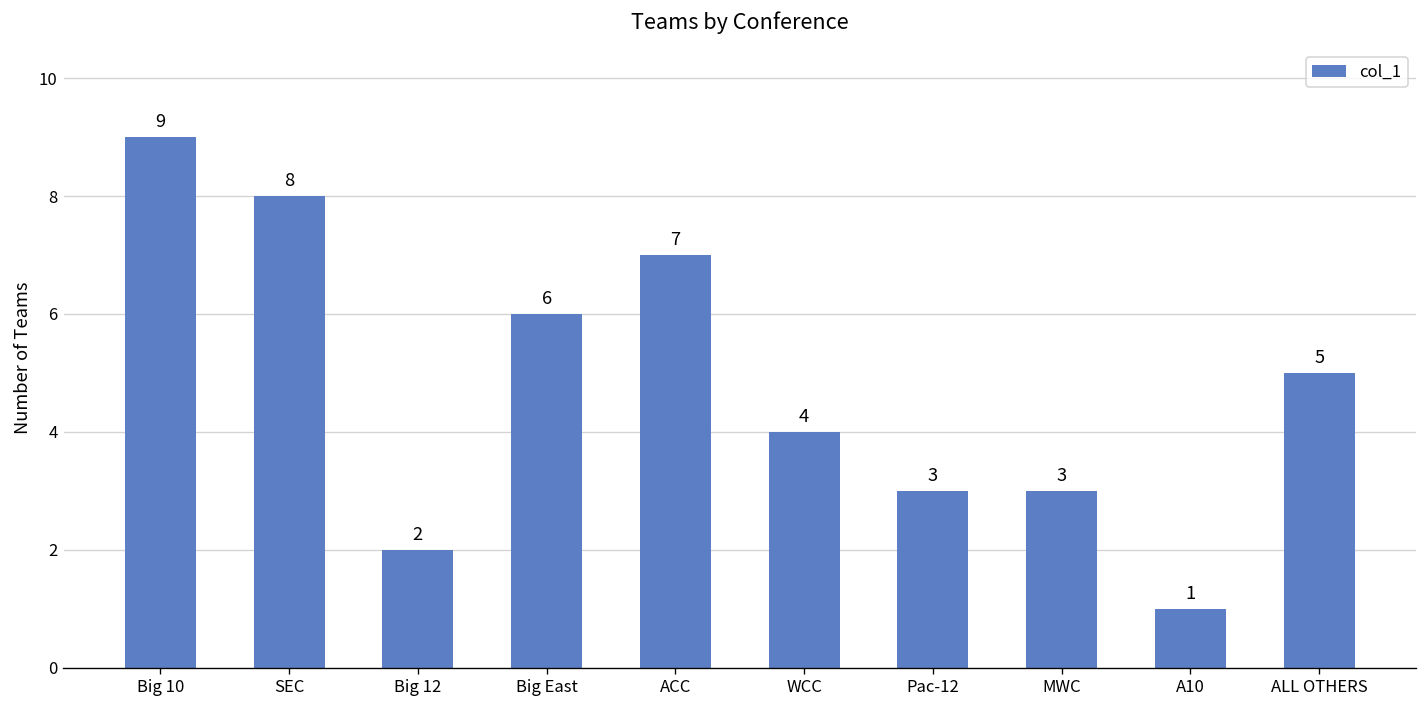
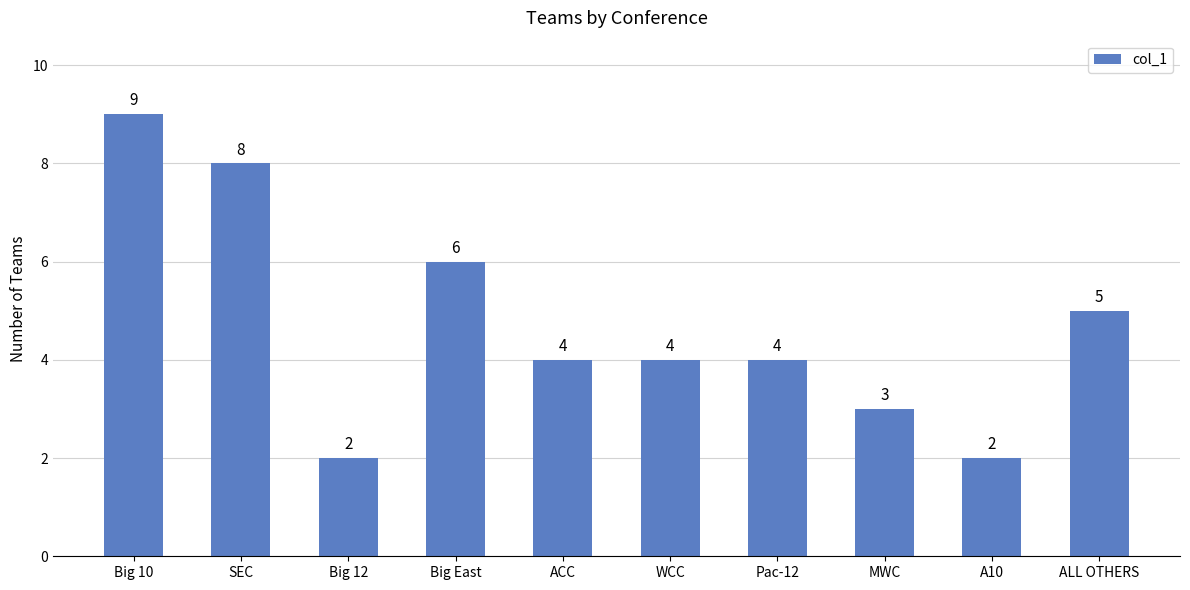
ACC: 7 -> 4
Pac-12: 3 -> 4
A10: 1 -> 2
